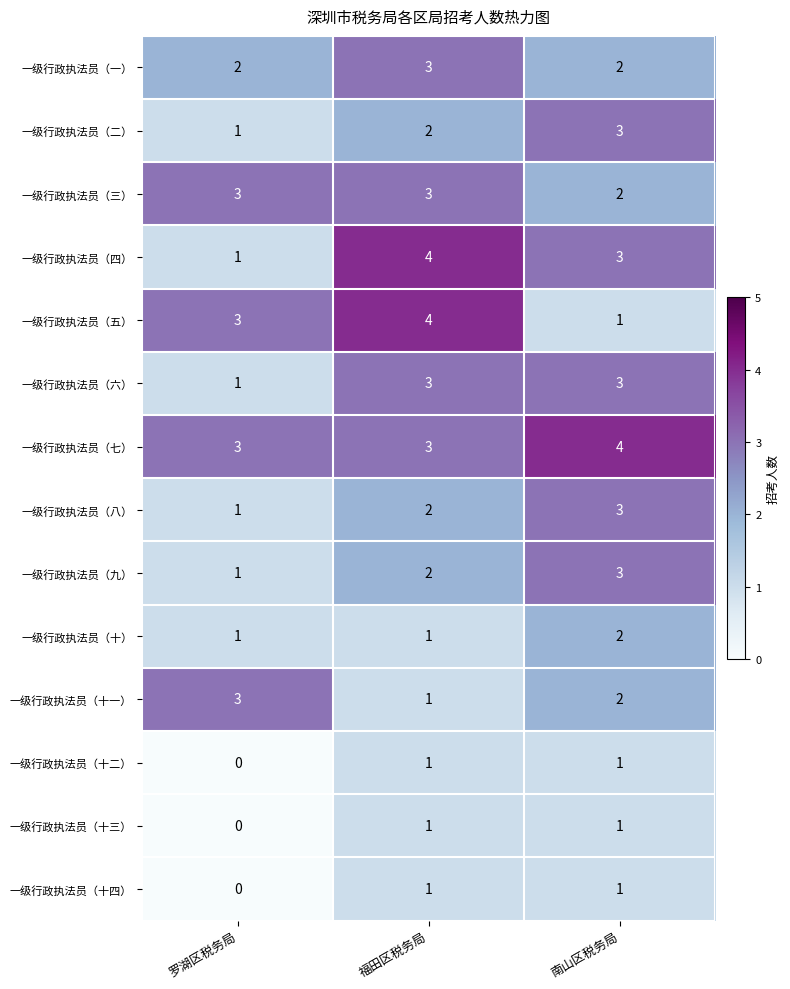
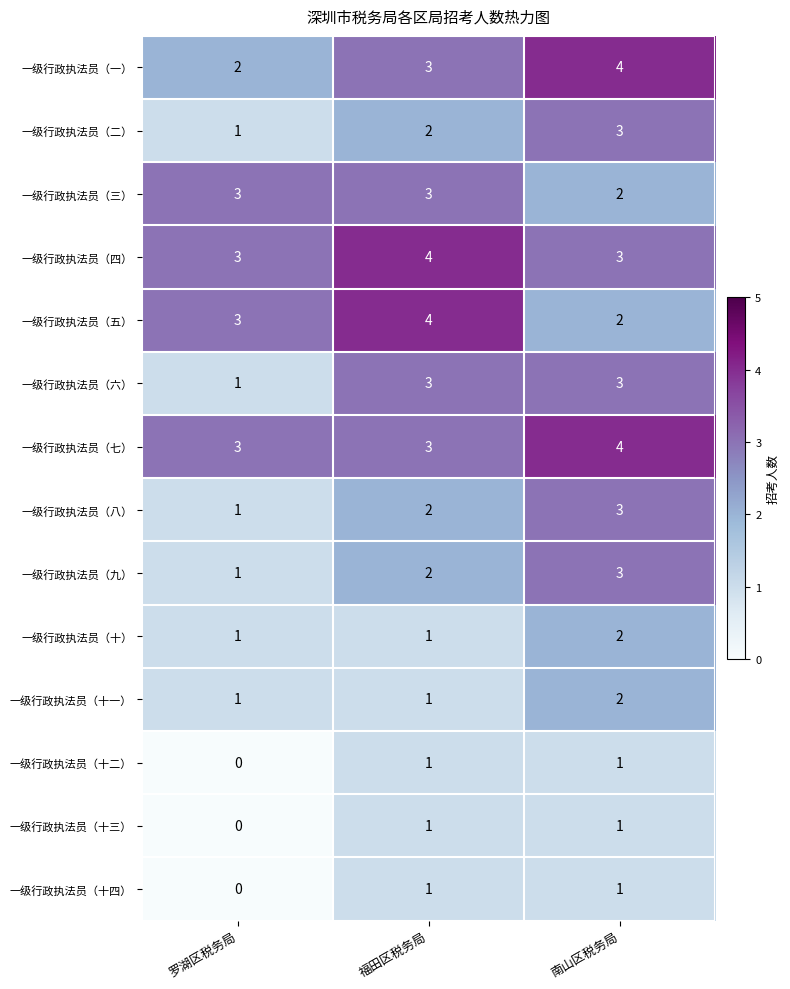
一级行政执法员（一）, 南山区税务局: 2 -> 4
一级行政执法员（四）, 罗湖区税务局: 1 -> 3
一级行政执法员（五）, 南山区税务局: 1 -> 2
一级行政执法员（十一）, 罗湖区税务局: 3 -> 1
